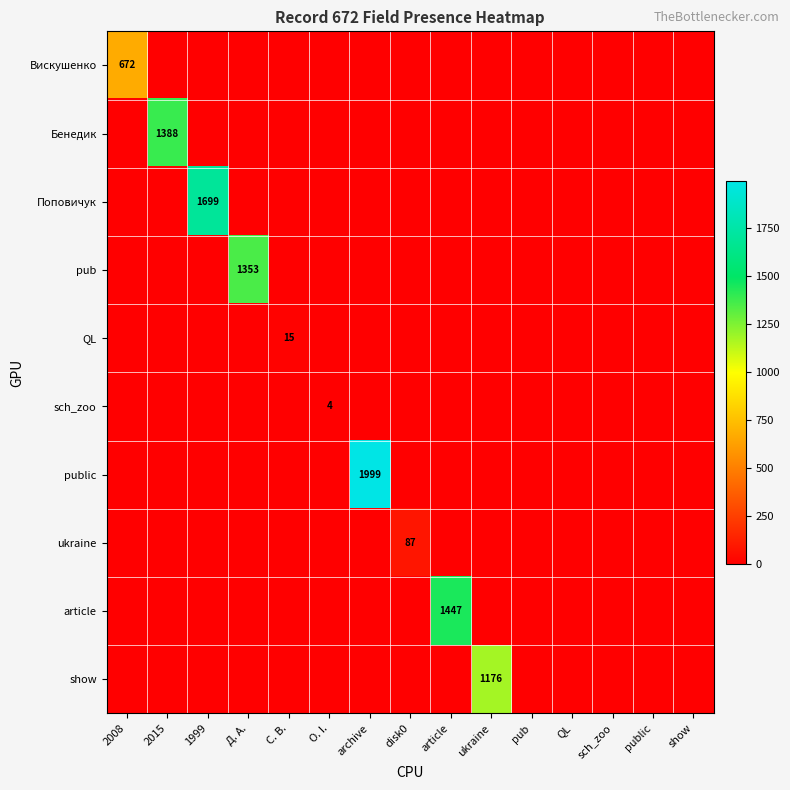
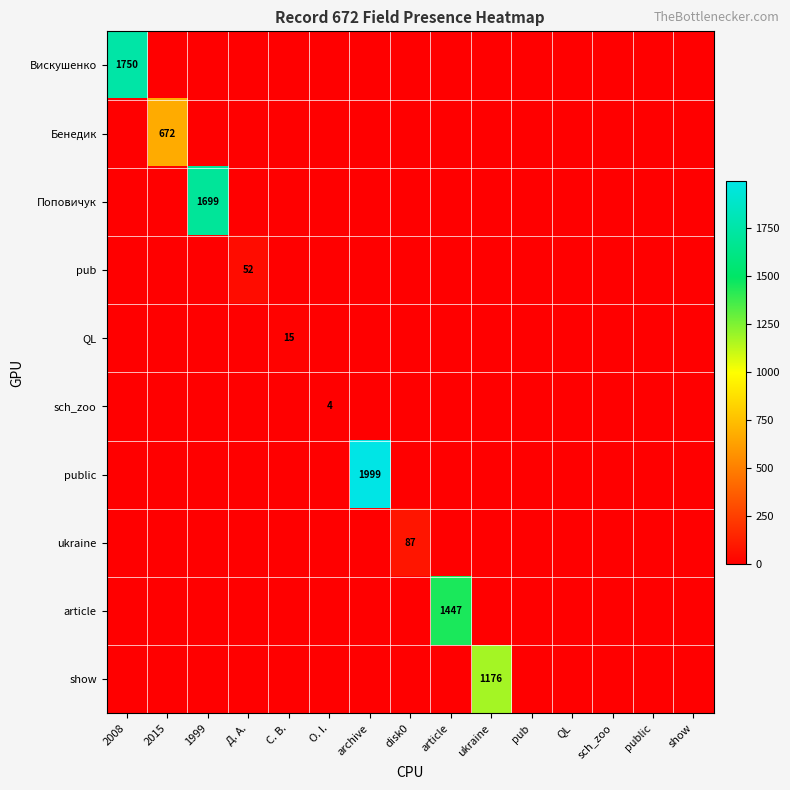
Вискушенко, 2008: 672 -> 1750
Бенедик, 2015: 1388 -> 672
pub, Д. А.: 1353 -> 52
